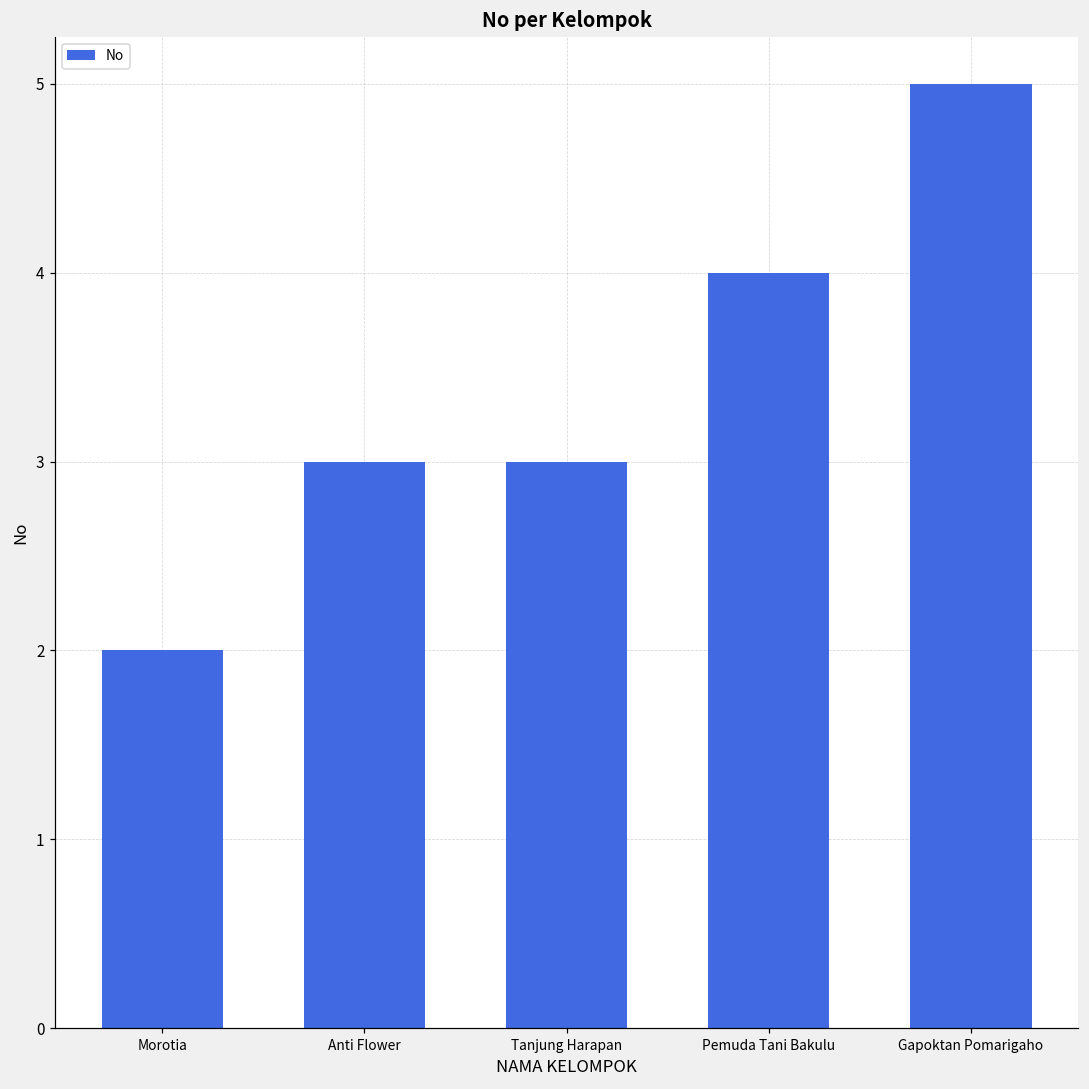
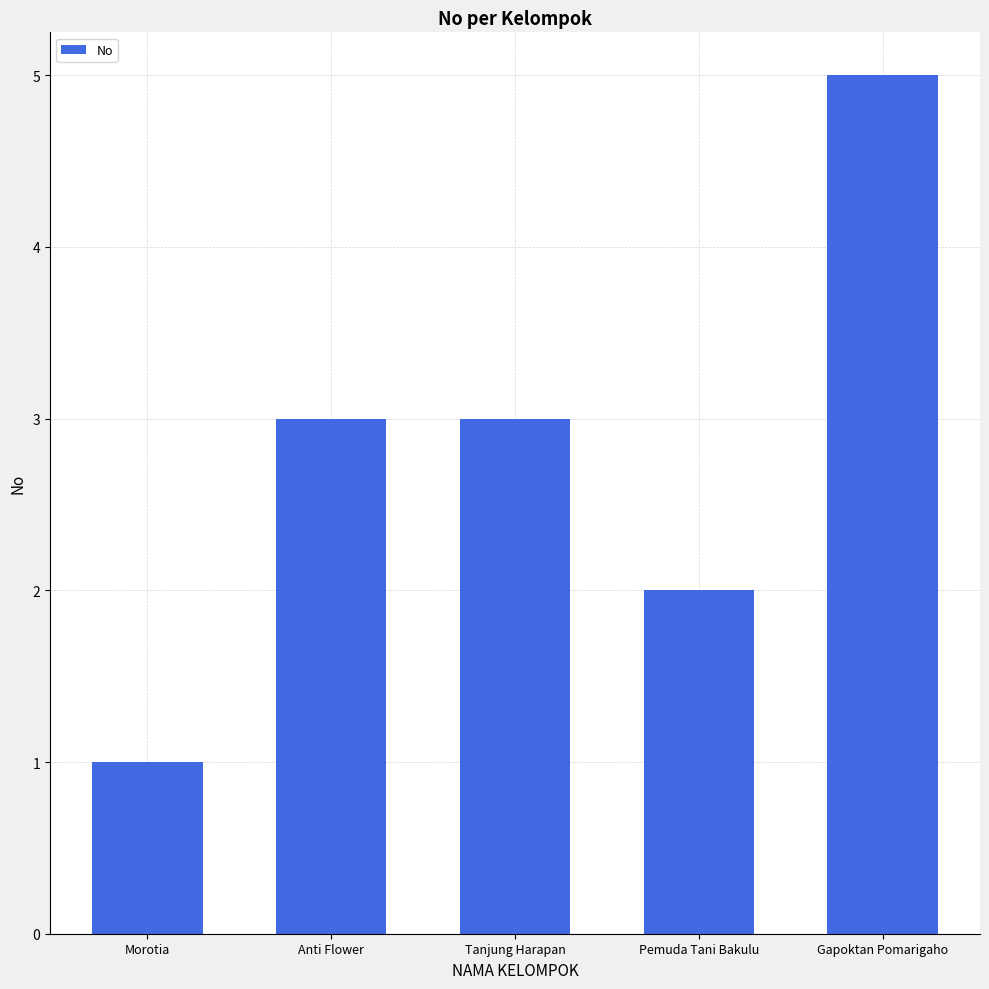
Morotia: 2 -> 1
Pemuda Tani Bakulu: 4 -> 2
